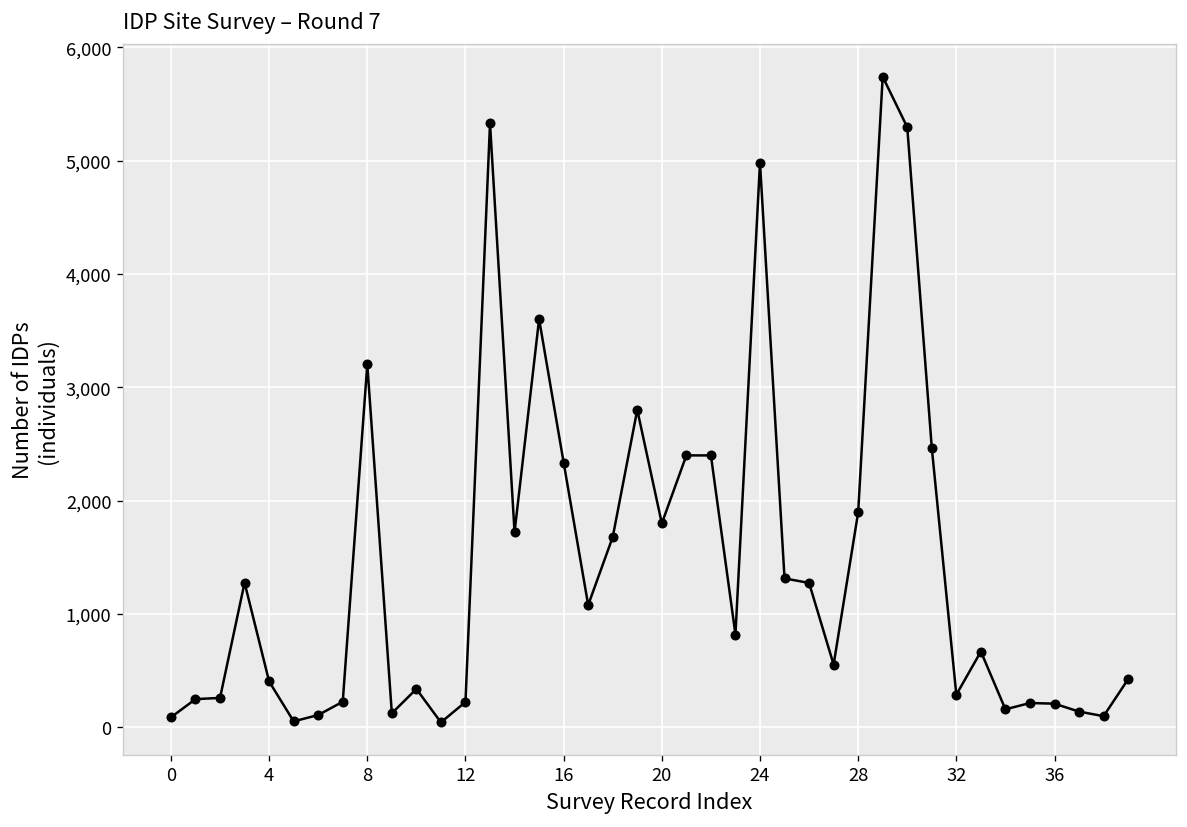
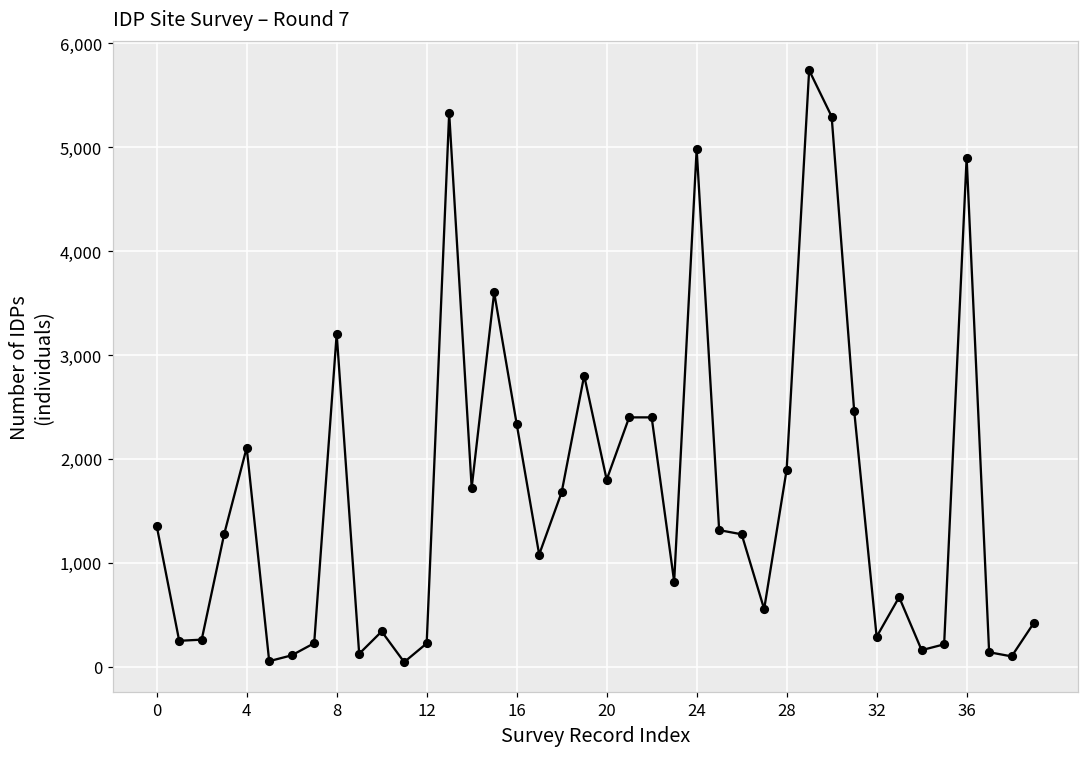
0: 100 -> 1,400
4: 400 -> 2,100
36: 200 -> 4,900
